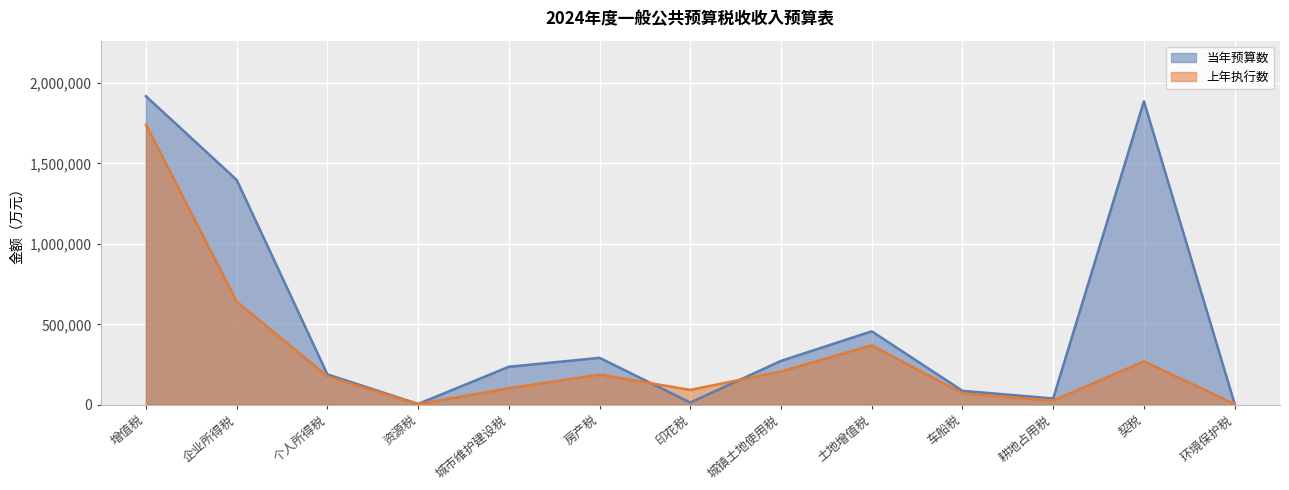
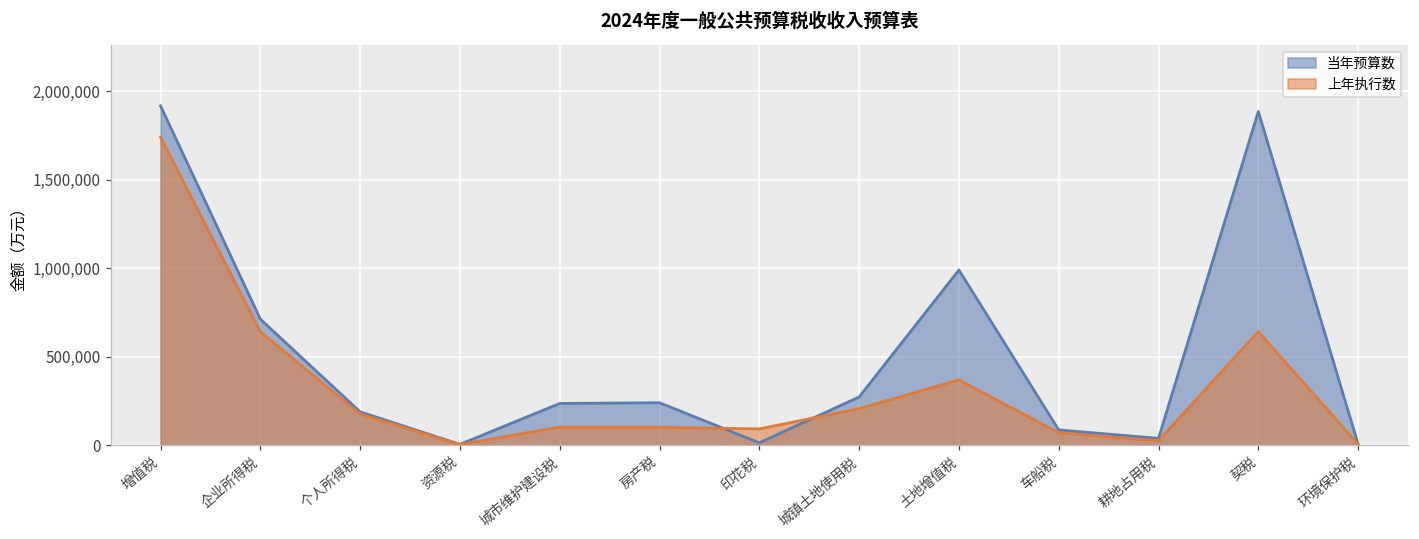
当年预算数, 企业所得税: 1,400,000 -> 710,000
当年预算数, 房产税: 290,000 -> 240,000
上年执行数, 房产税: 190,000 -> 100,000
当年预算数, 土地增值税: 460,000 -> 990,000
上年执行数, 契税: 270,000 -> 640,000
